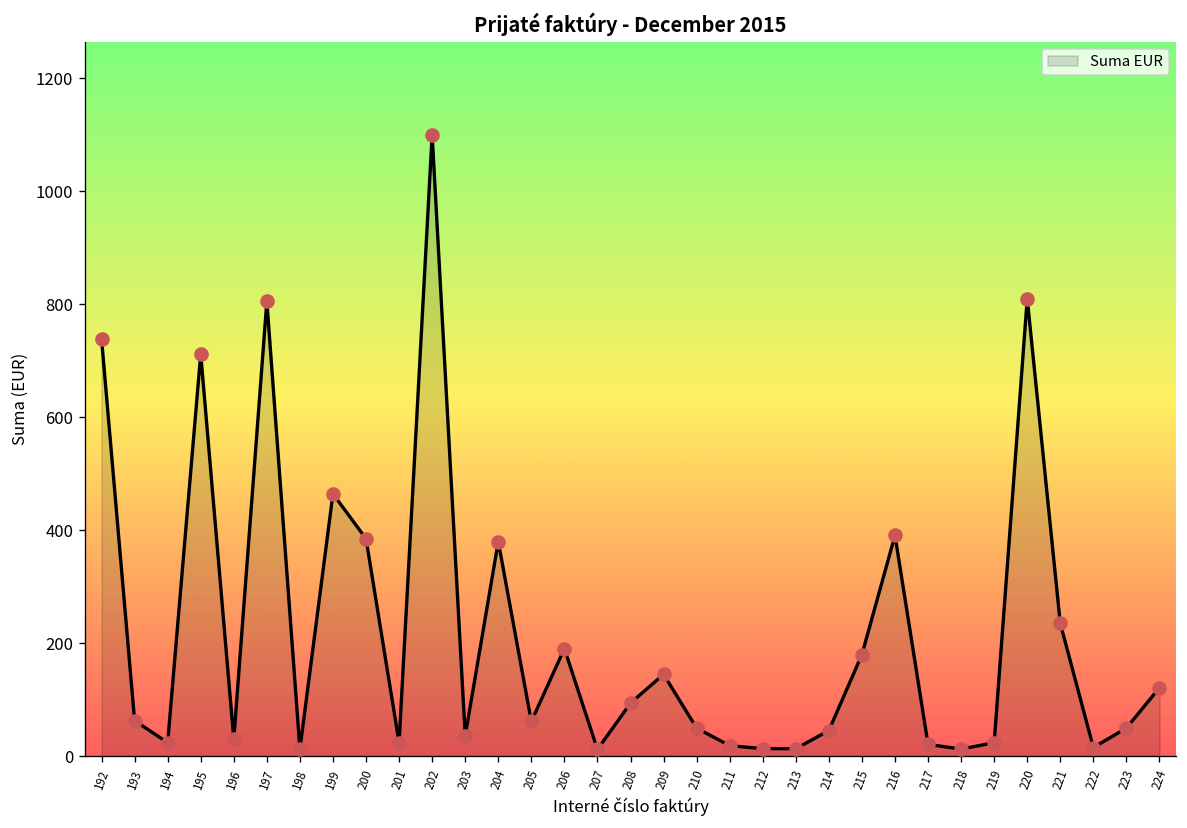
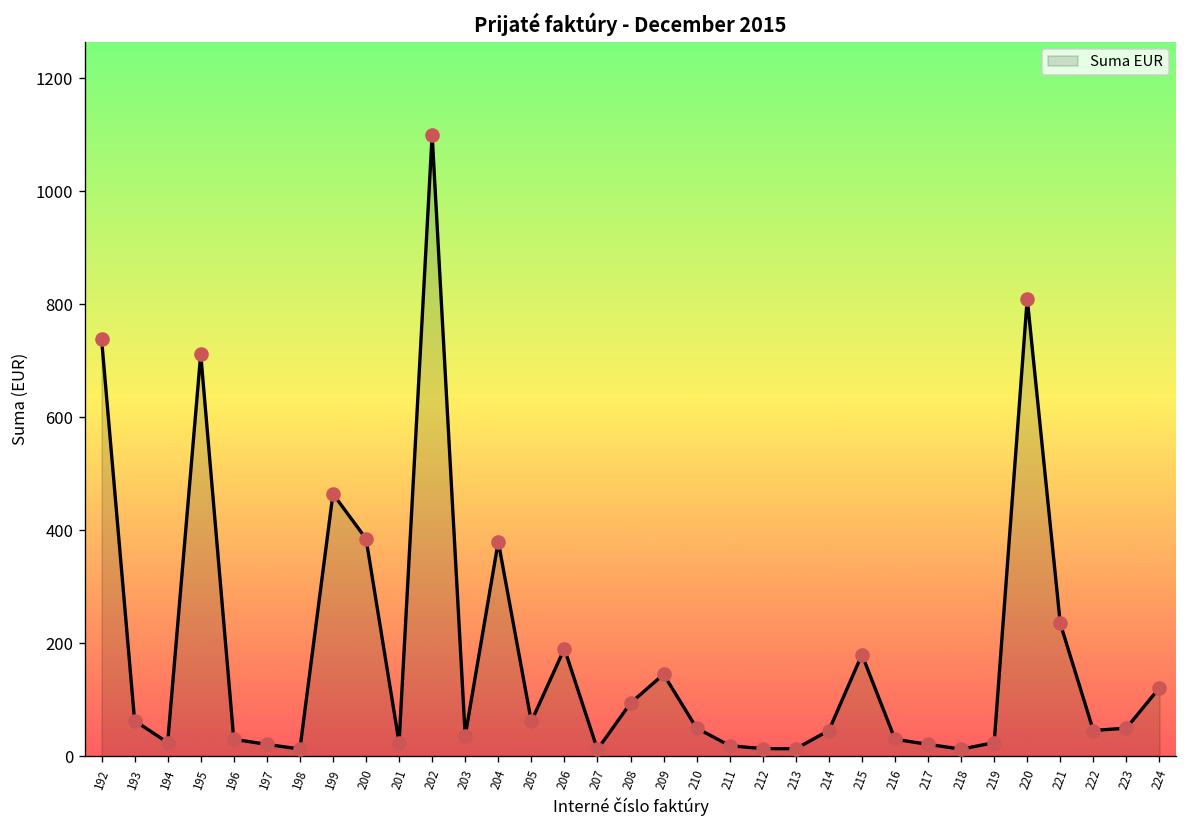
197: 810 -> 20
216: 390 -> 30
222: 20 -> 50
